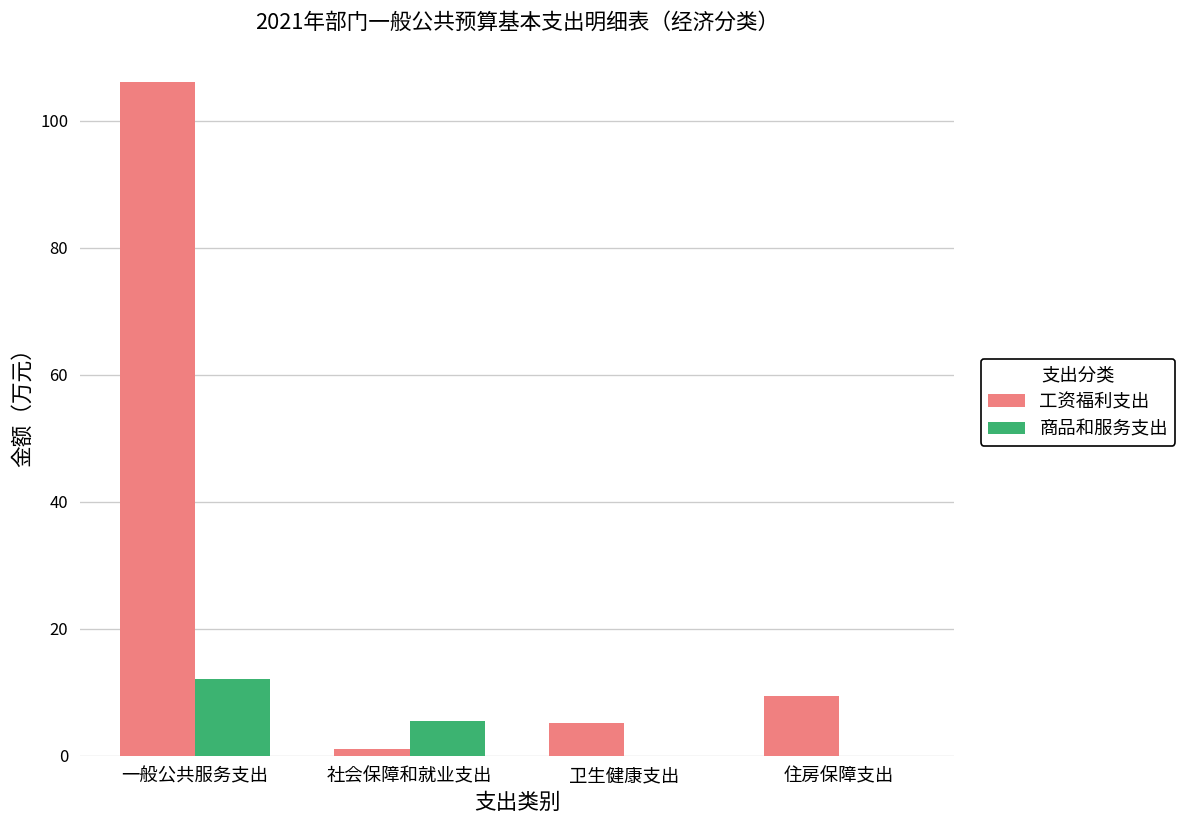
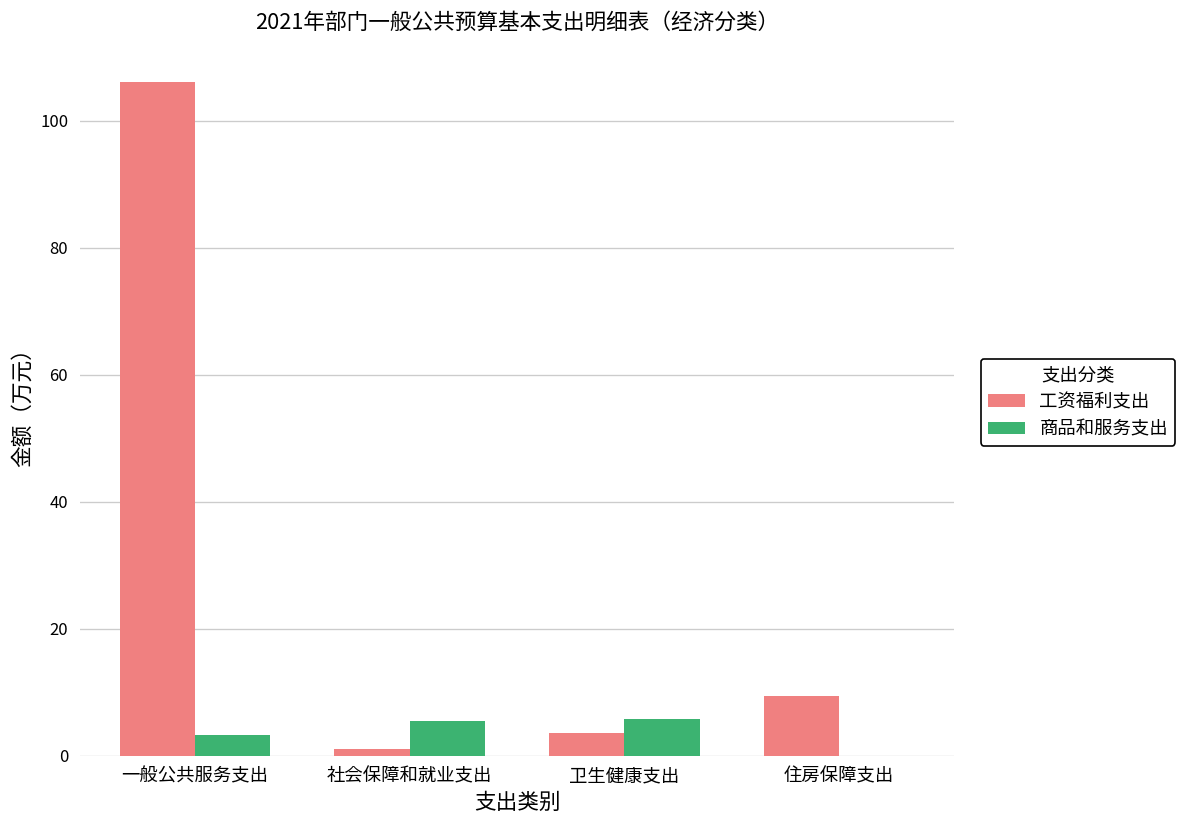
商品和服务支出, 一般公共服务支出: 12 -> 3
工资福利支出, 卫生健康支出: 5 -> 4
商品和服务支出, 卫生健康支出: 0 -> 6
